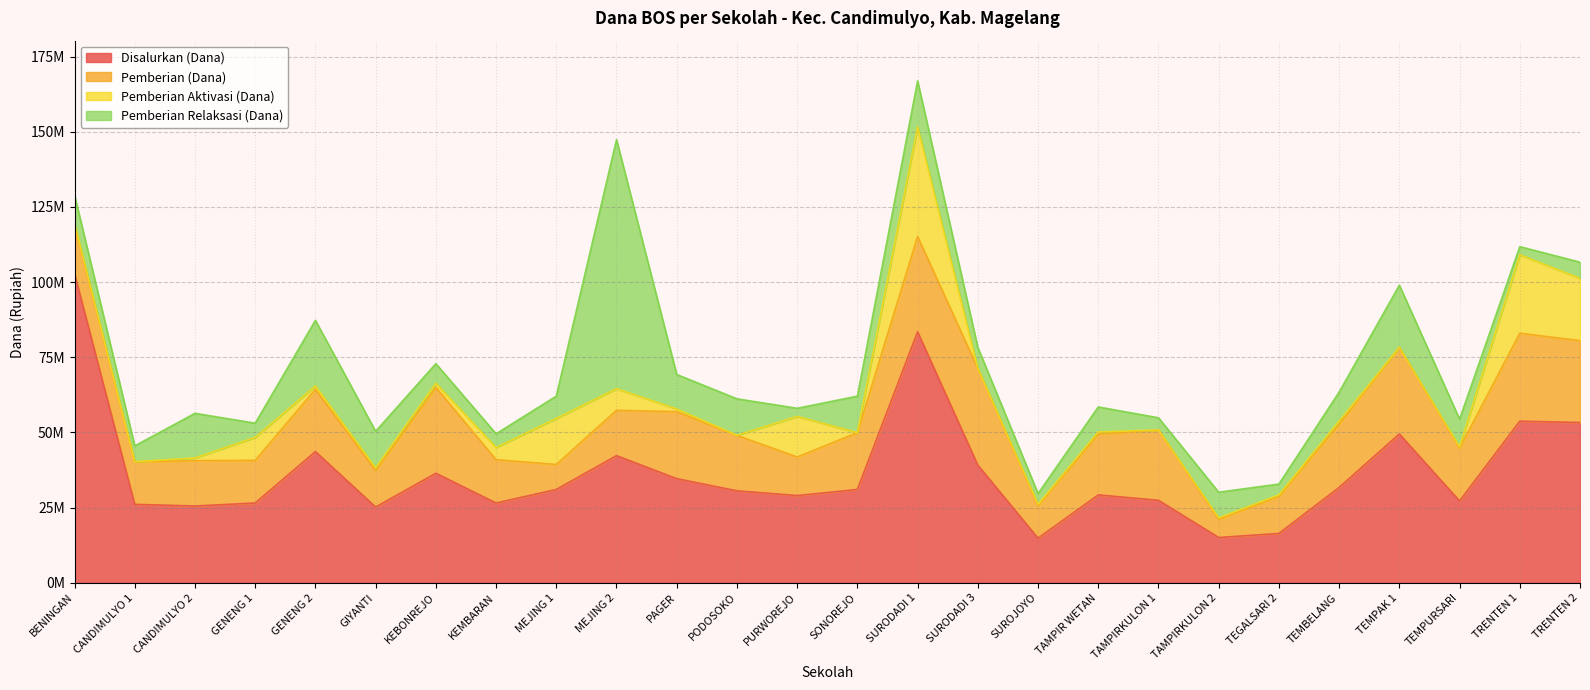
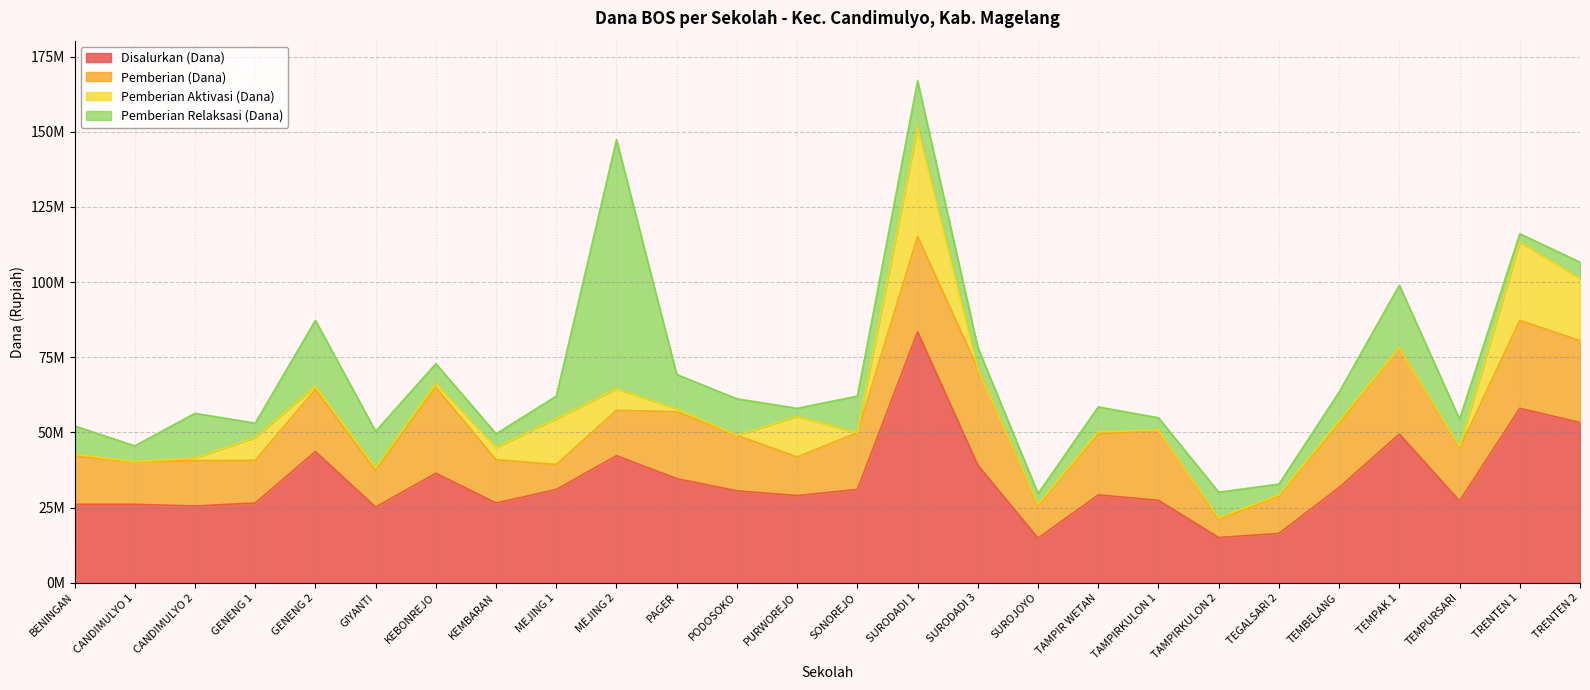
Disalurkan (Dana), BENINGAN: 103000000 -> 26000000
Disalurkan (Dana), TRENTEN 1: 54000000 -> 58000000
